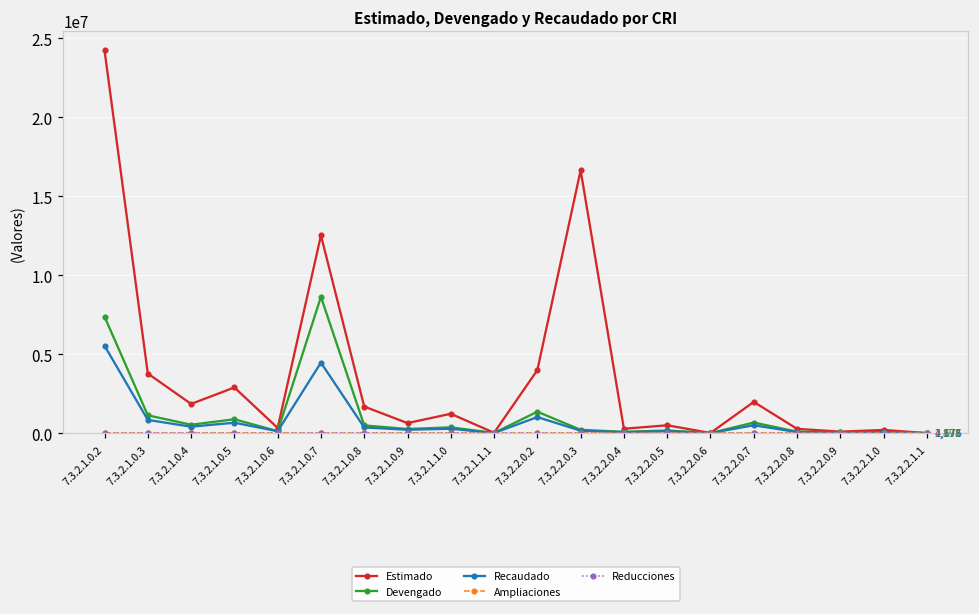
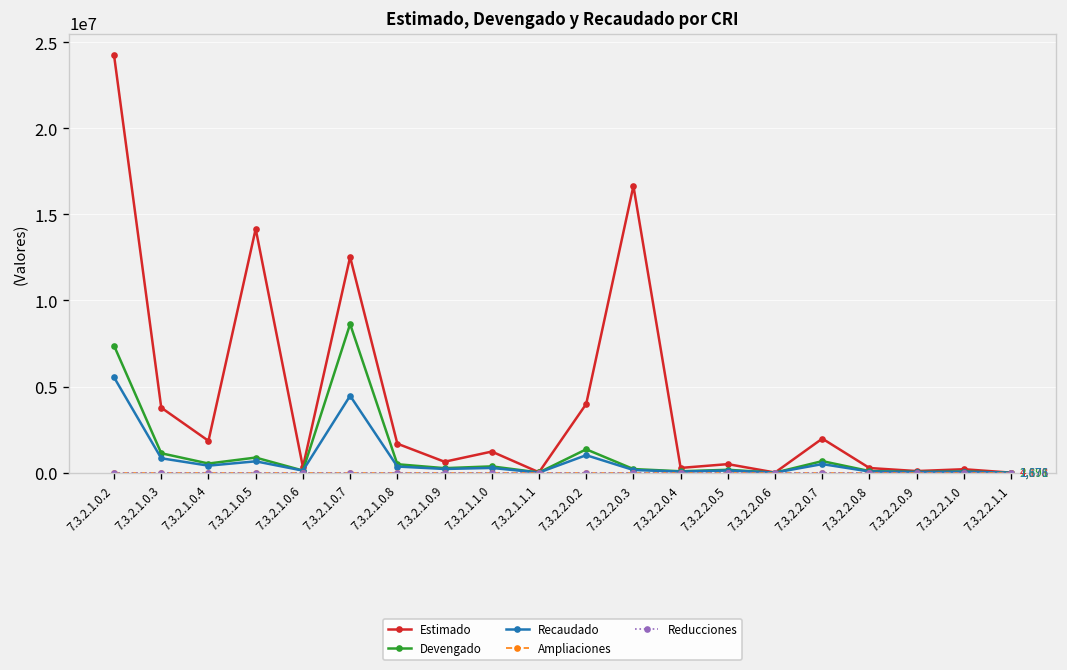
Estimado, 7.3.2.1.0.5: 2900000 -> 14200000
